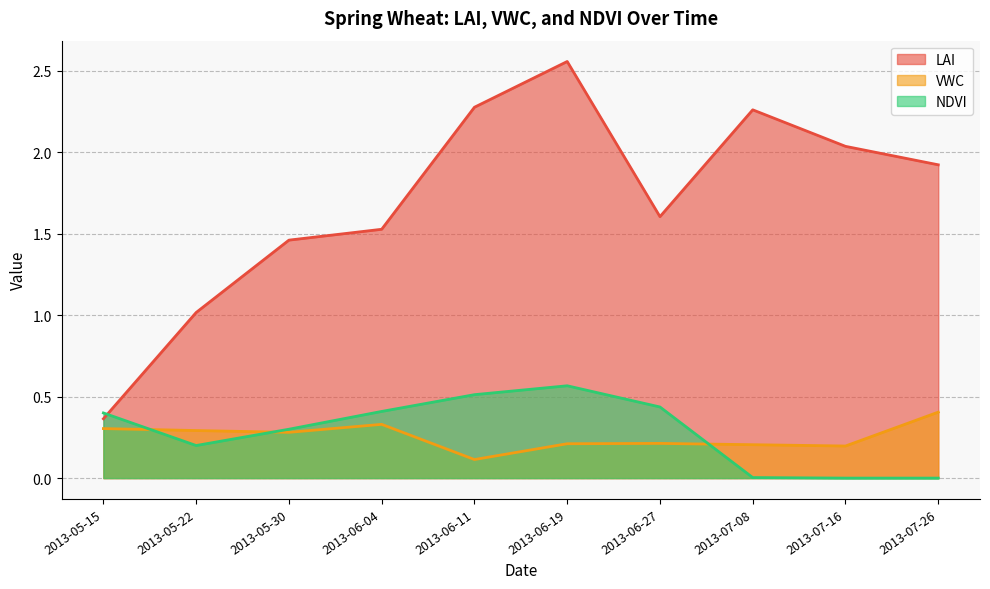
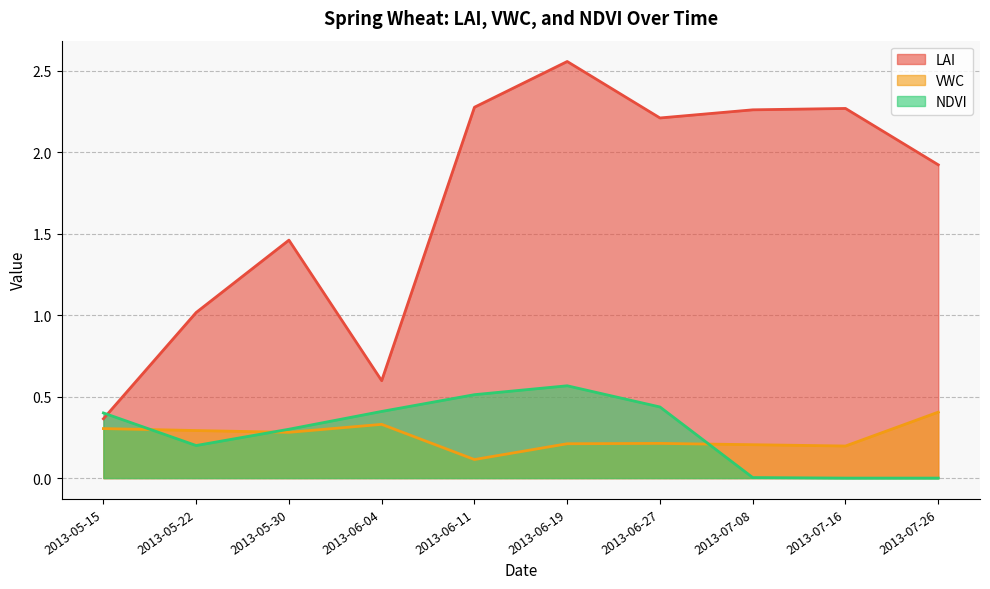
LAI, 2013-06-04: 1.53 -> 0.60
LAI, 2013-06-27: 1.60 -> 2.21
LAI, 2013-07-16: 2.04 -> 2.27
